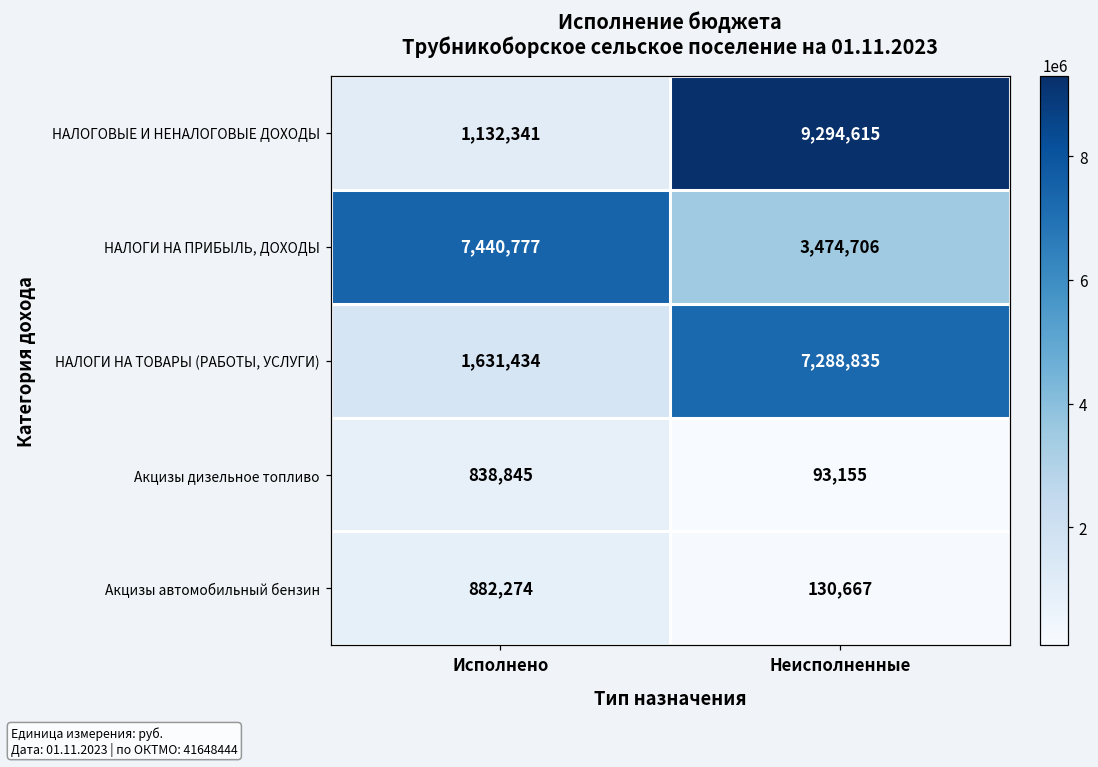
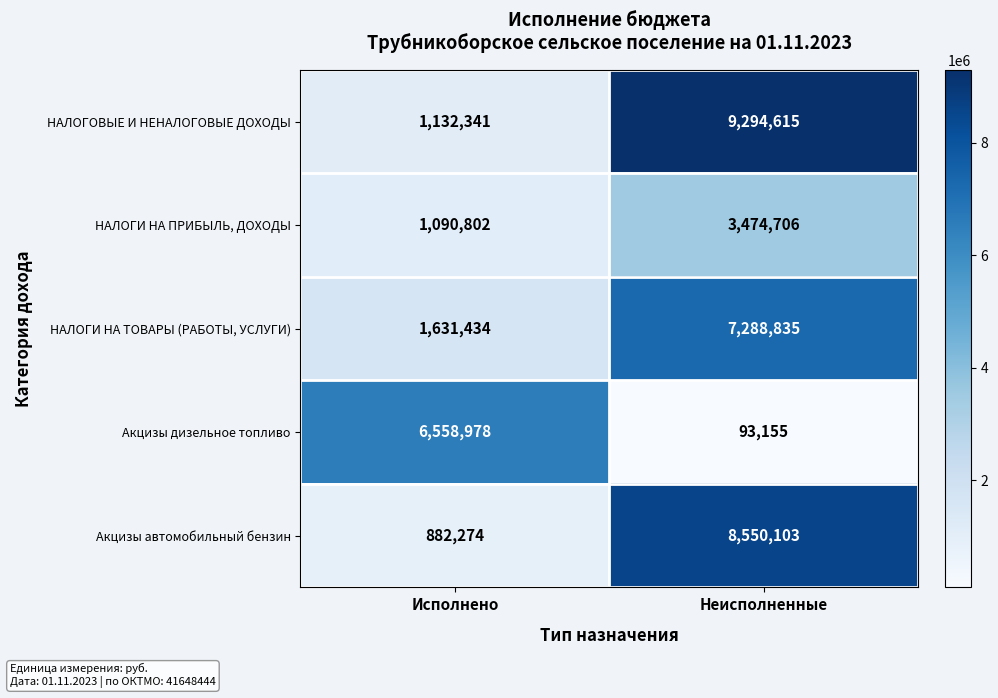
НАЛОГИ НА ПРИБЫЛЬ, ДОХОДЫ, Исполнено: 7,440,777 -> 1,090,802
Акцизы дизельное топливо, Исполнено: 838,845 -> 6,558,978
Акцизы автомобильный бензин, Неисполненные: 130,667 -> 8,550,103
